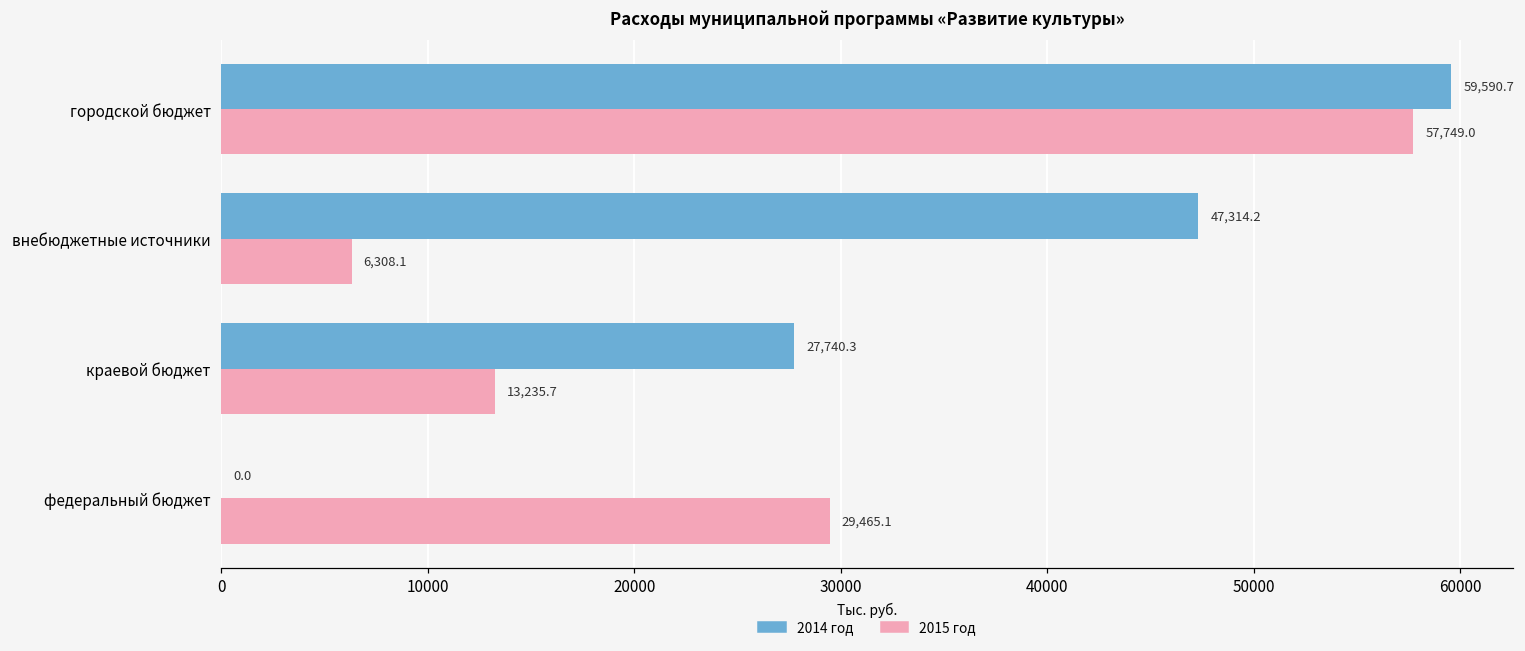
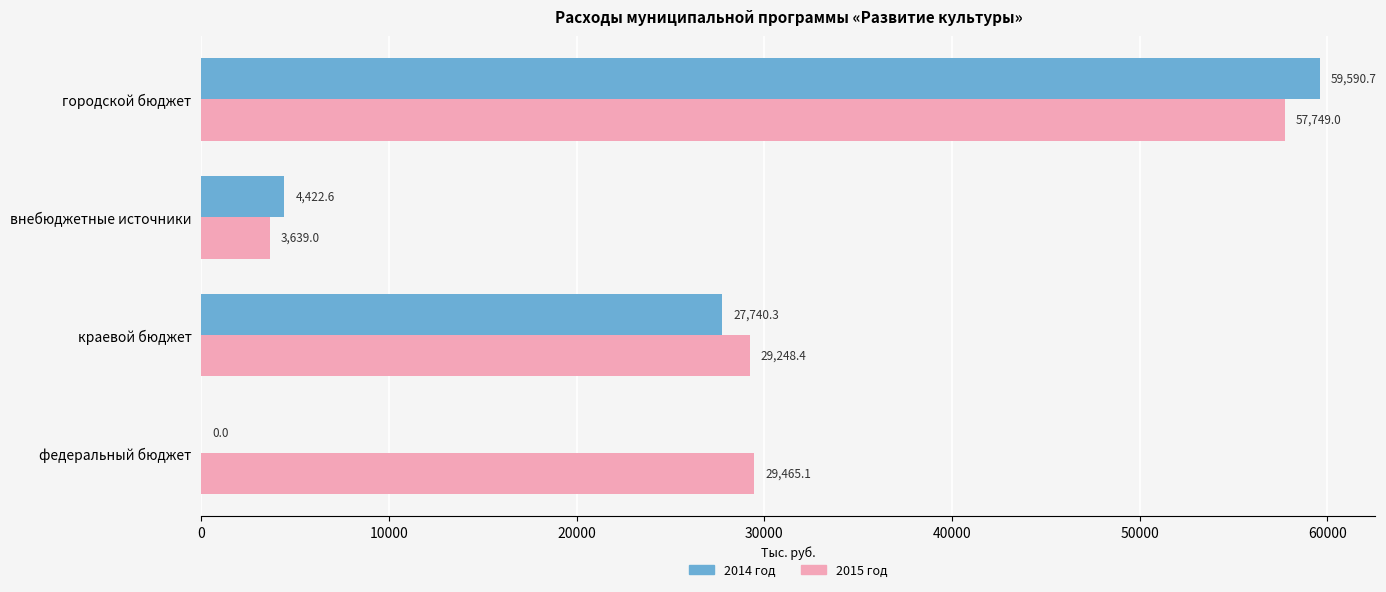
2014 год, внебюджетные источники: 47,314.2 -> 4,422.6
2015 год, внебюджетные источники: 6,308.1 -> 3,639.0
2015 год, краевой бюджет: 13,235.7 -> 29,248.4
